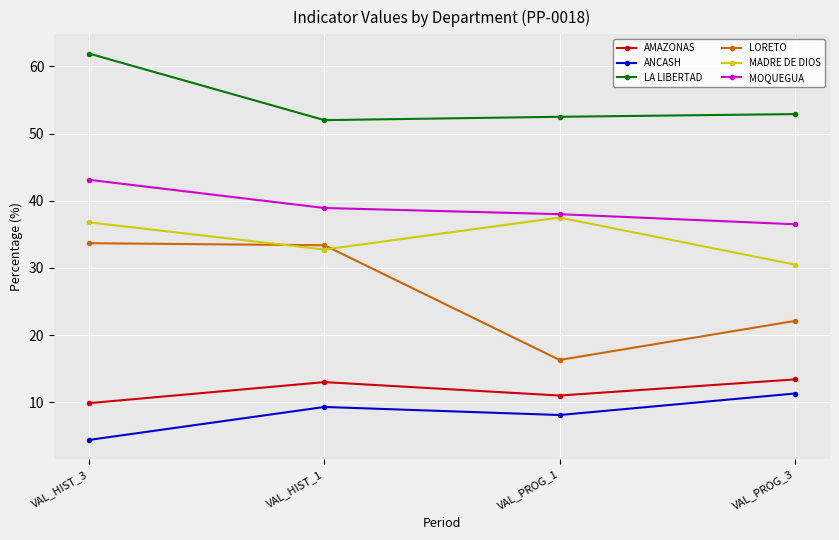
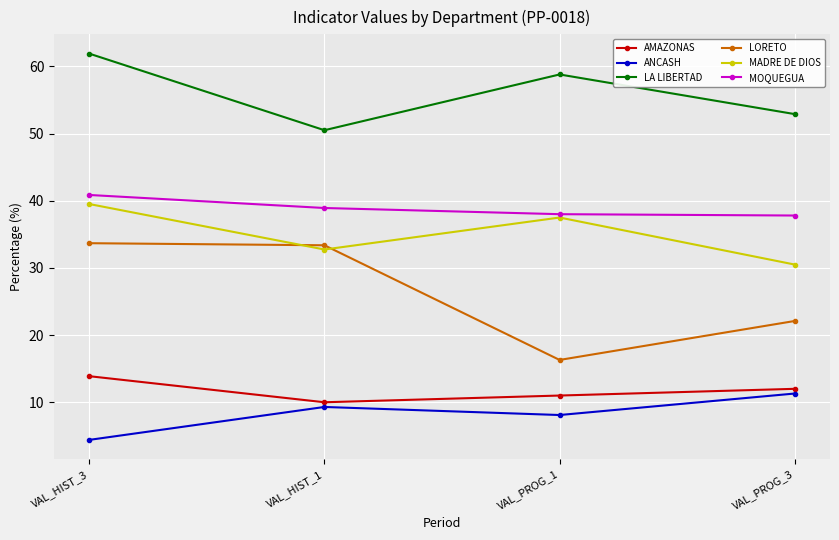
AMAZONAS, VAL_HIST_3: 10 -> 14
MADRE DE DIOS, VAL_HIST_3: 37 -> 40
MOQUEGUA, VAL_HIST_3: 43 -> 41
AMAZONAS, VAL_HIST_1: 13 -> 10
LA LIBERTAD, VAL_HIST_1: 52 -> 51
LA LIBERTAD, VAL_PROG_1: 53 -> 59
AMAZONAS, VAL_PROG_3: 13 -> 12
MOQUEGUA, VAL_PROG_3: 37 -> 38
